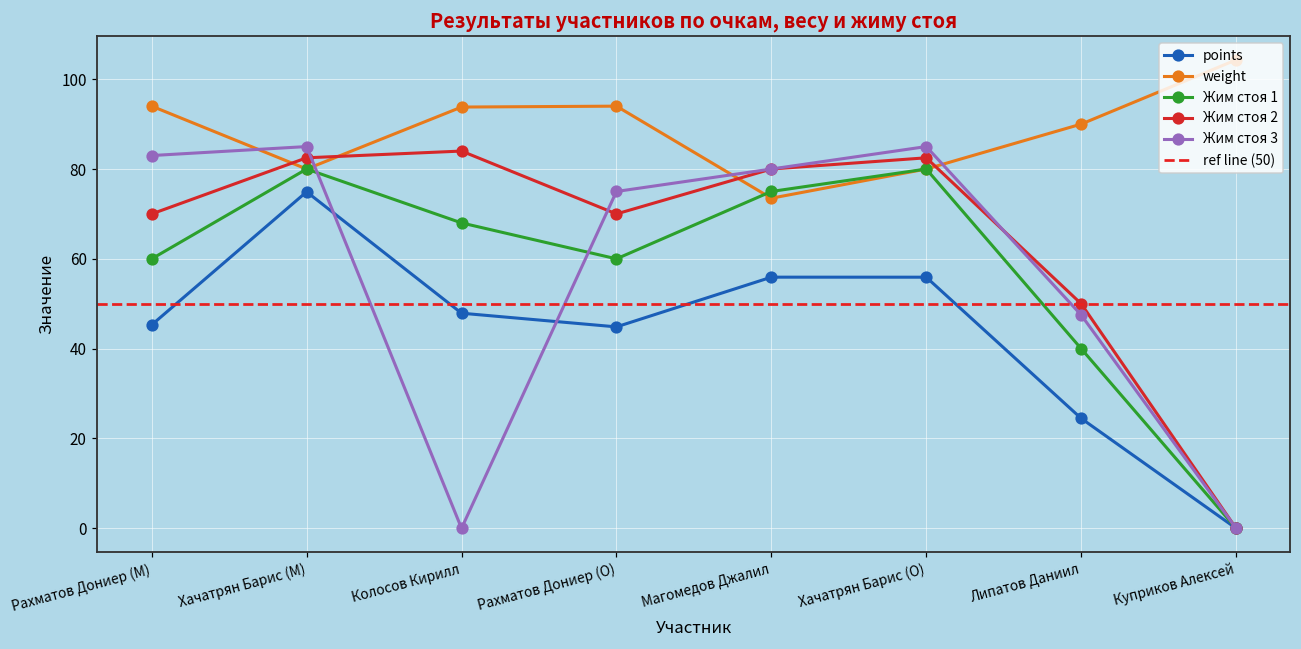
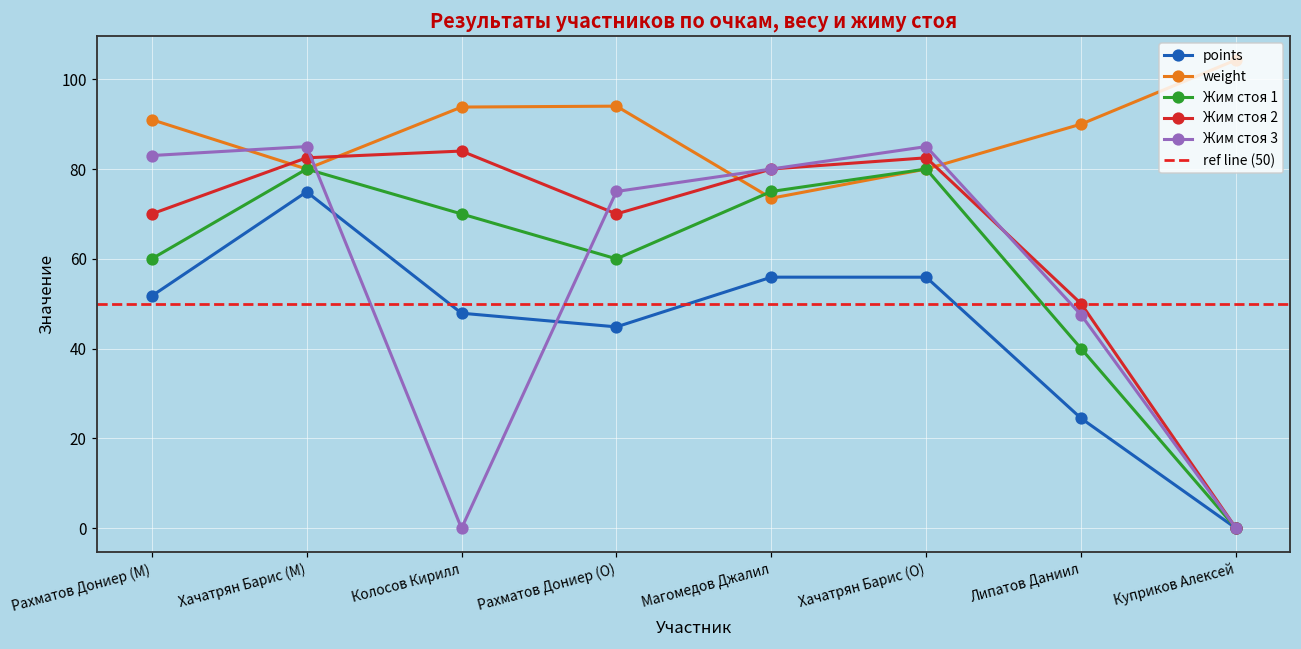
points, Рахматов Дониер (M): 45 -> 52
weight, Рахматов Дониер (M): 94 -> 91
Жим стоя 1, Колосов Кирилл: 68 -> 70
